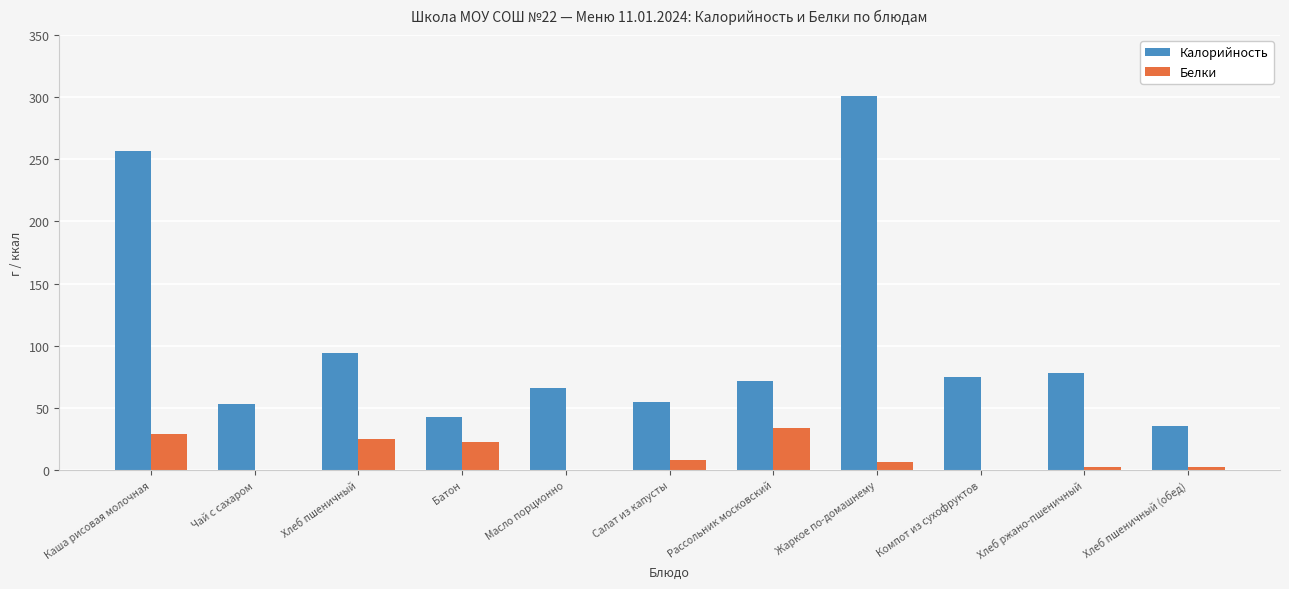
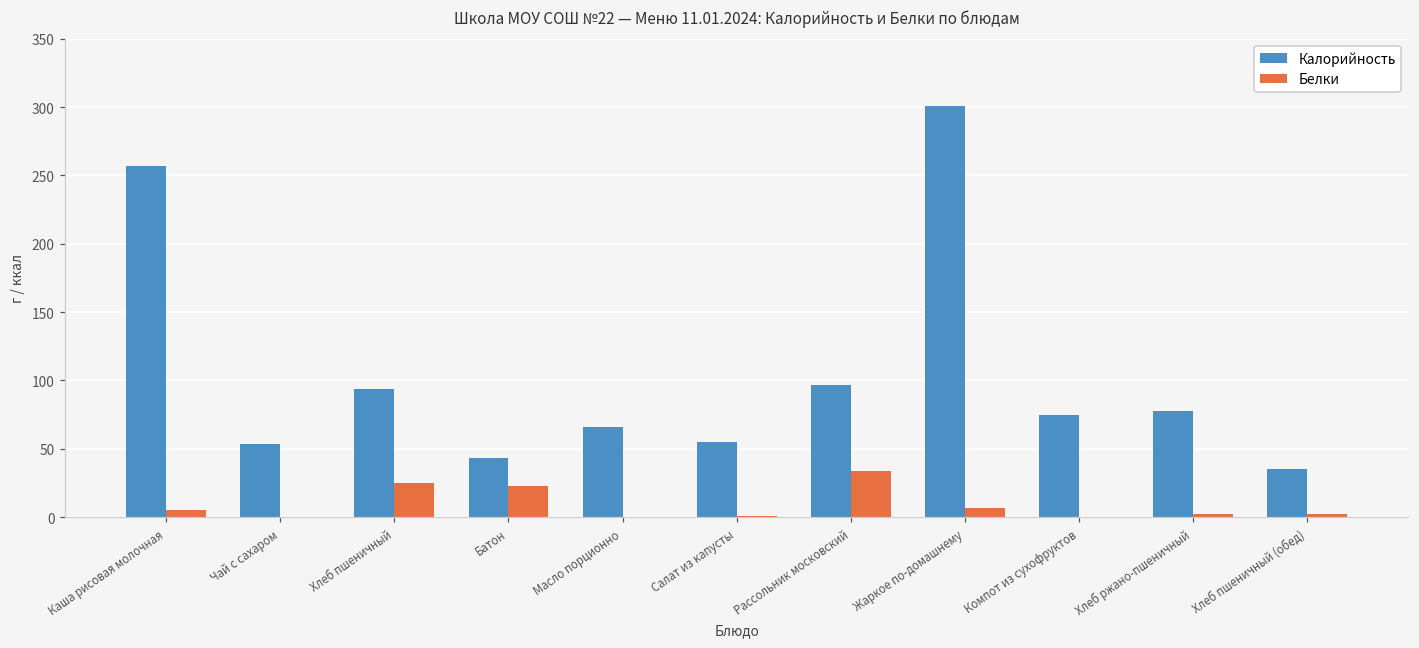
Белки, Каша рисовая молочная: 29 -> 5
Белки, Салат из капусты: 8 -> 1
Калорийность, Рассольник московский: 71 -> 97
